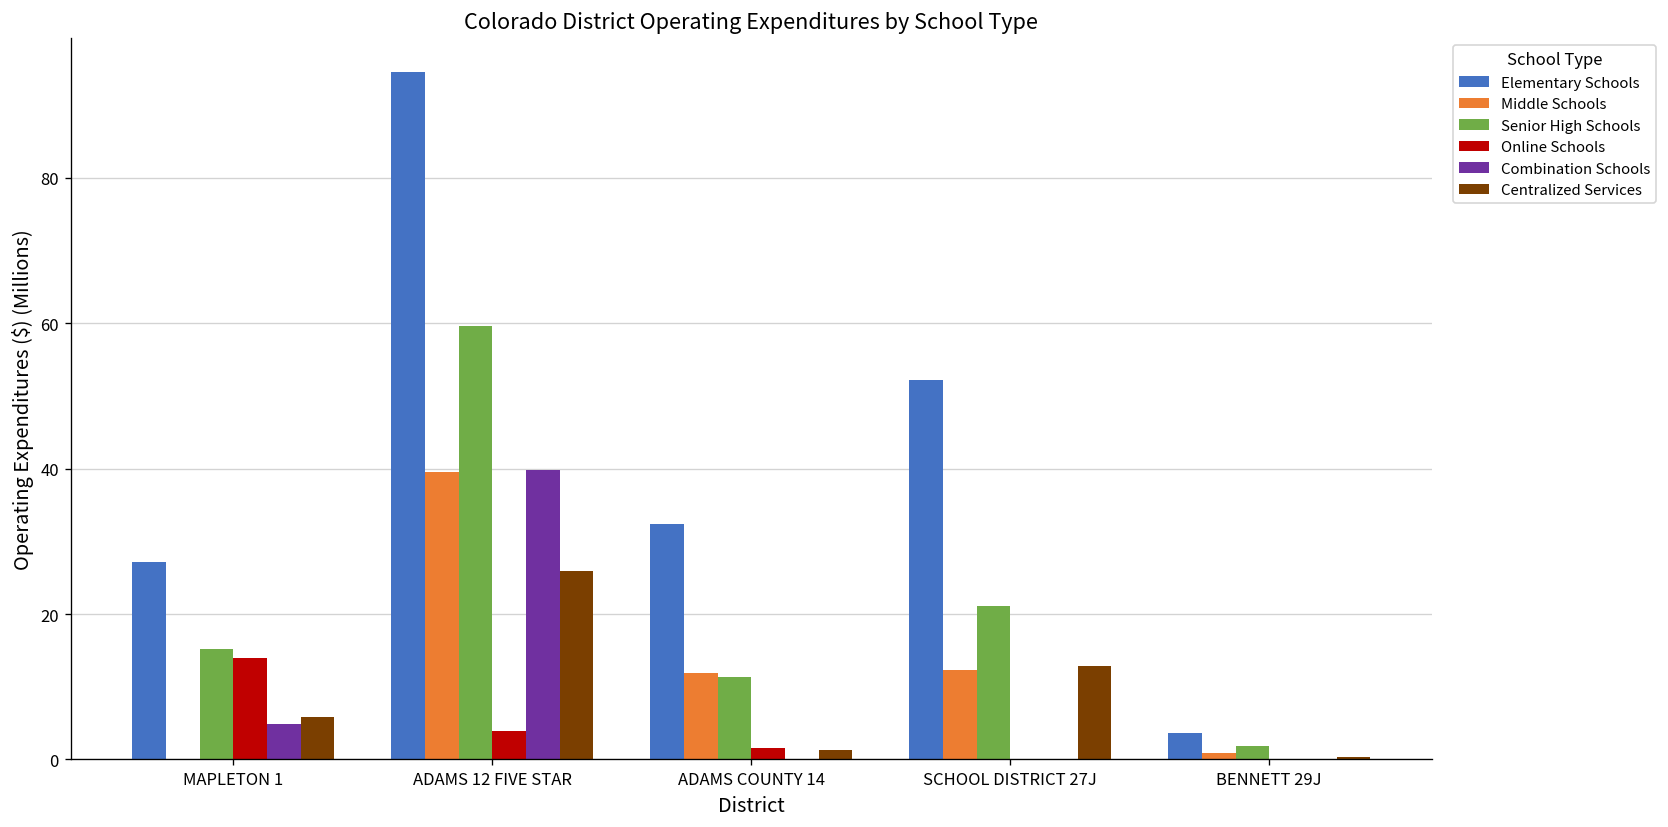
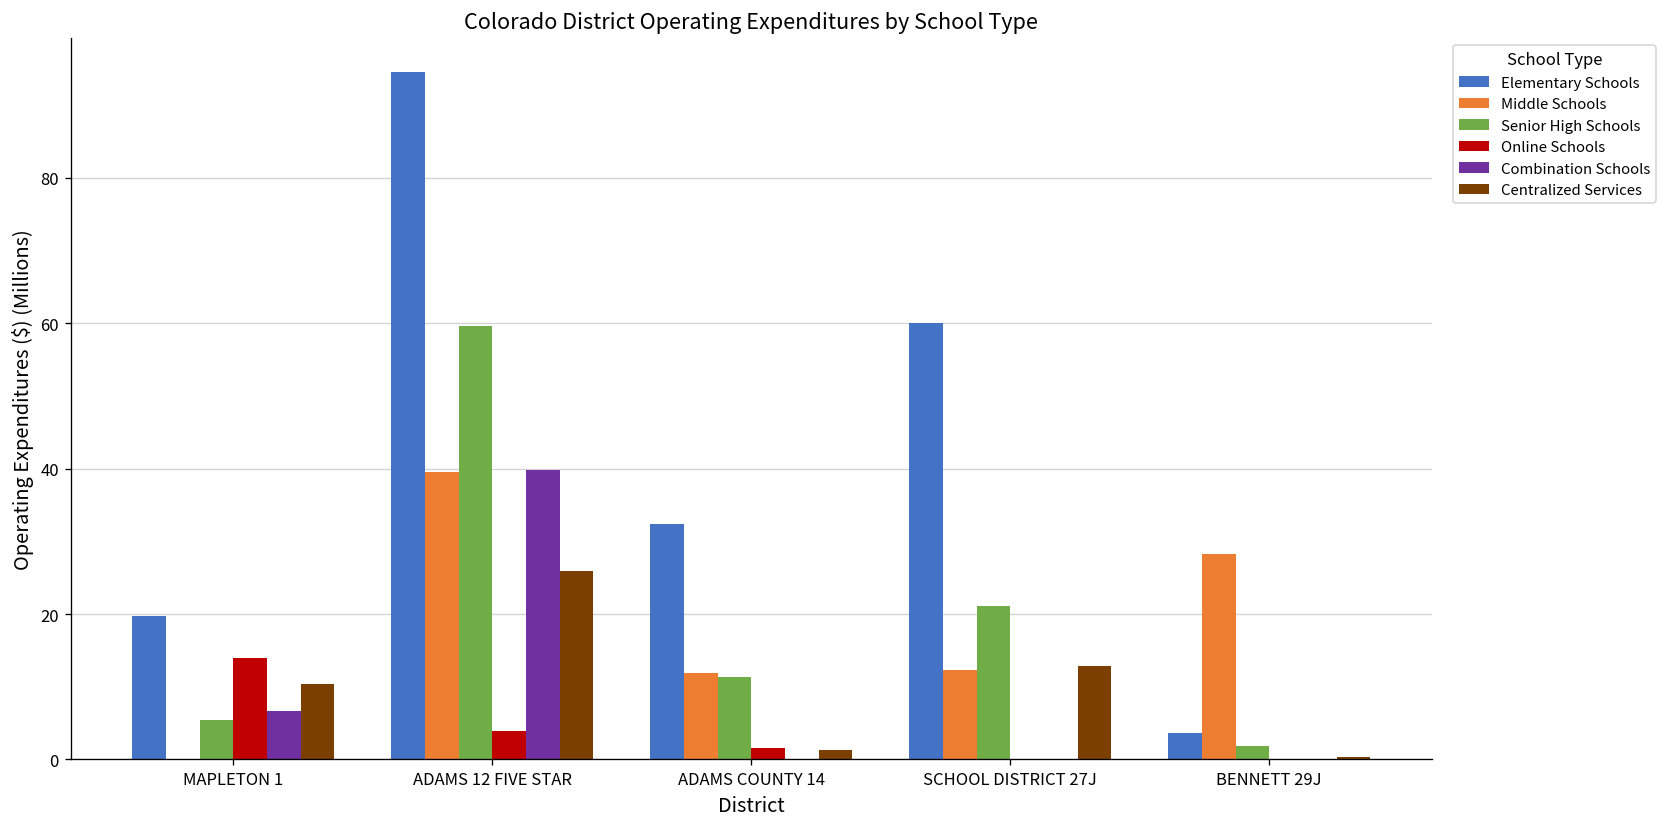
Elementary Schools, MAPLETON 1: 27 -> 20
Senior High Schools, MAPLETON 1: 15 -> 5
Combination Schools, MAPLETON 1: 5 -> 7
Centralized Services, MAPLETON 1: 6 -> 10
Elementary Schools, SCHOOL DISTRICT 27J: 52 -> 60
Middle Schools, BENNETT 29J: 1 -> 28
